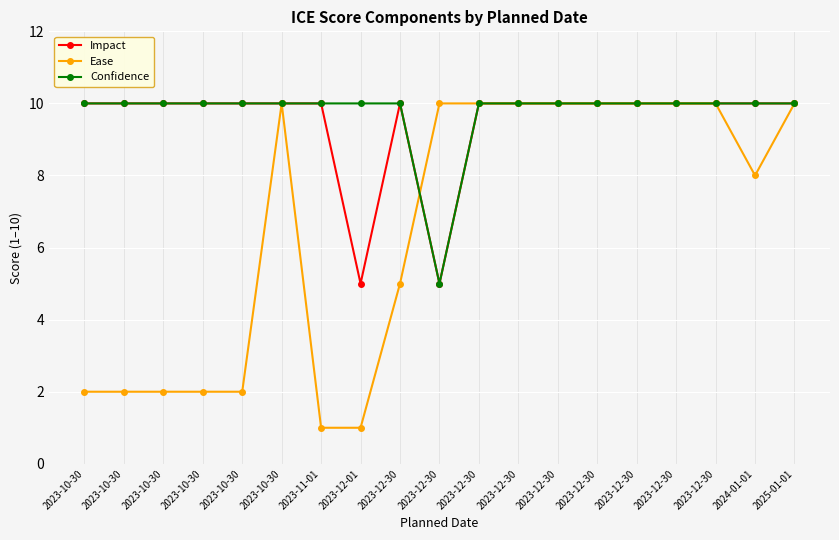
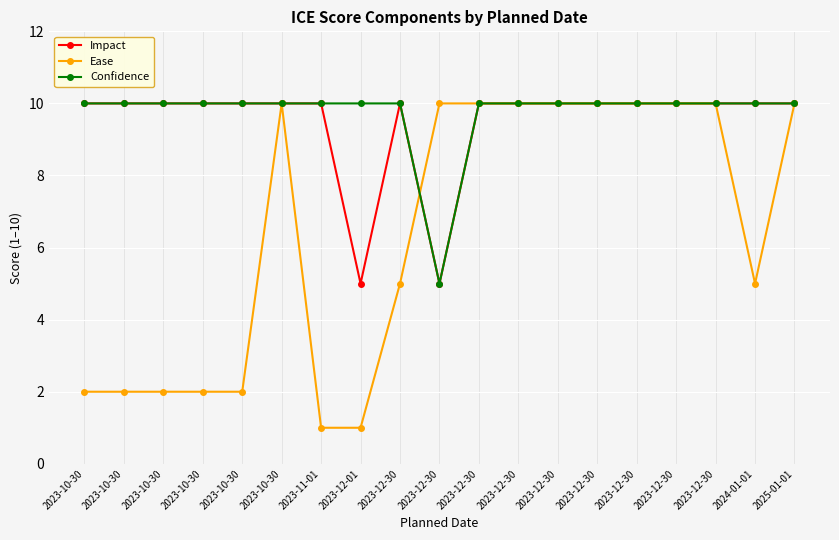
Ease, 2024-01-01: 8 -> 5
